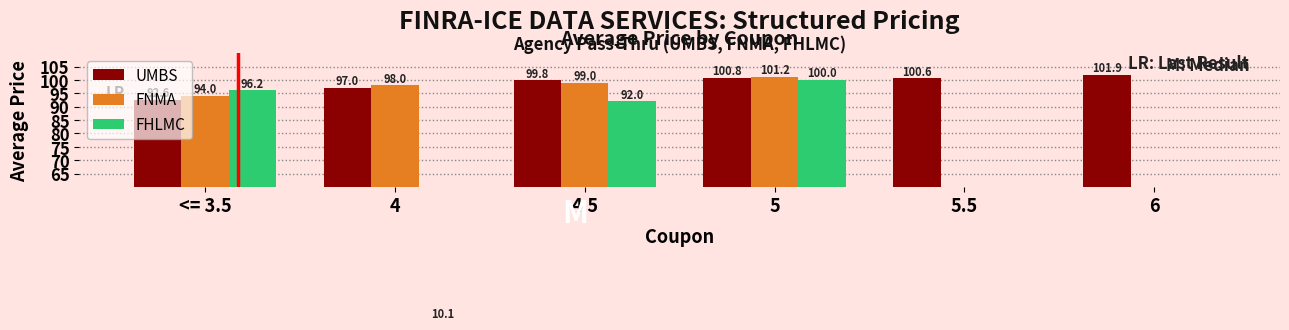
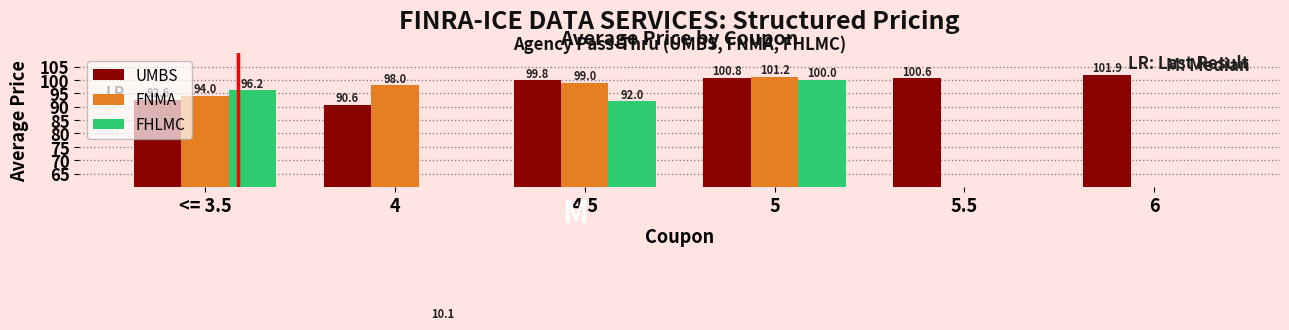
UMBS, 4: 97.0 -> 90.6
